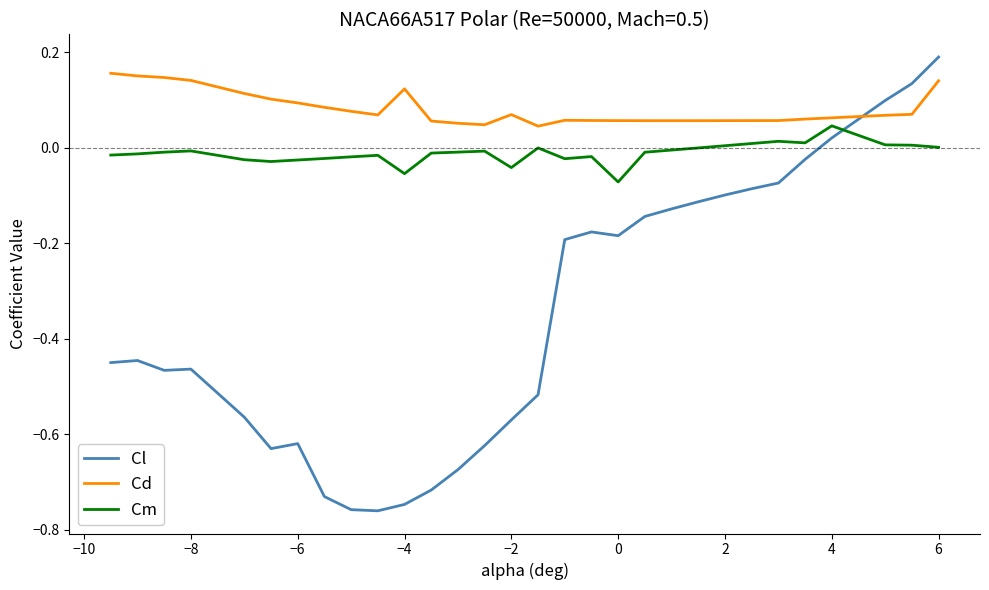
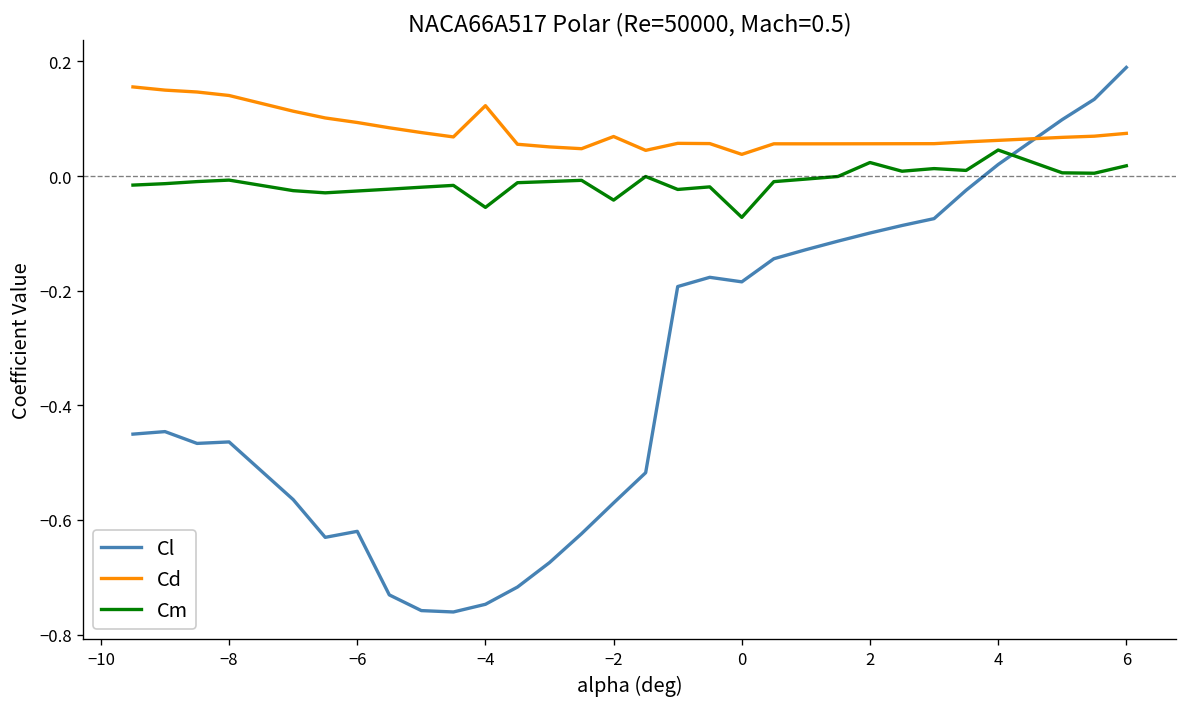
Cd, 0: 0.06 -> 0.04
Cm, 2: 0.00 -> 0.02
Cd, 6: 0.14 -> 0.07
Cm, 6: 0.00 -> 0.02
